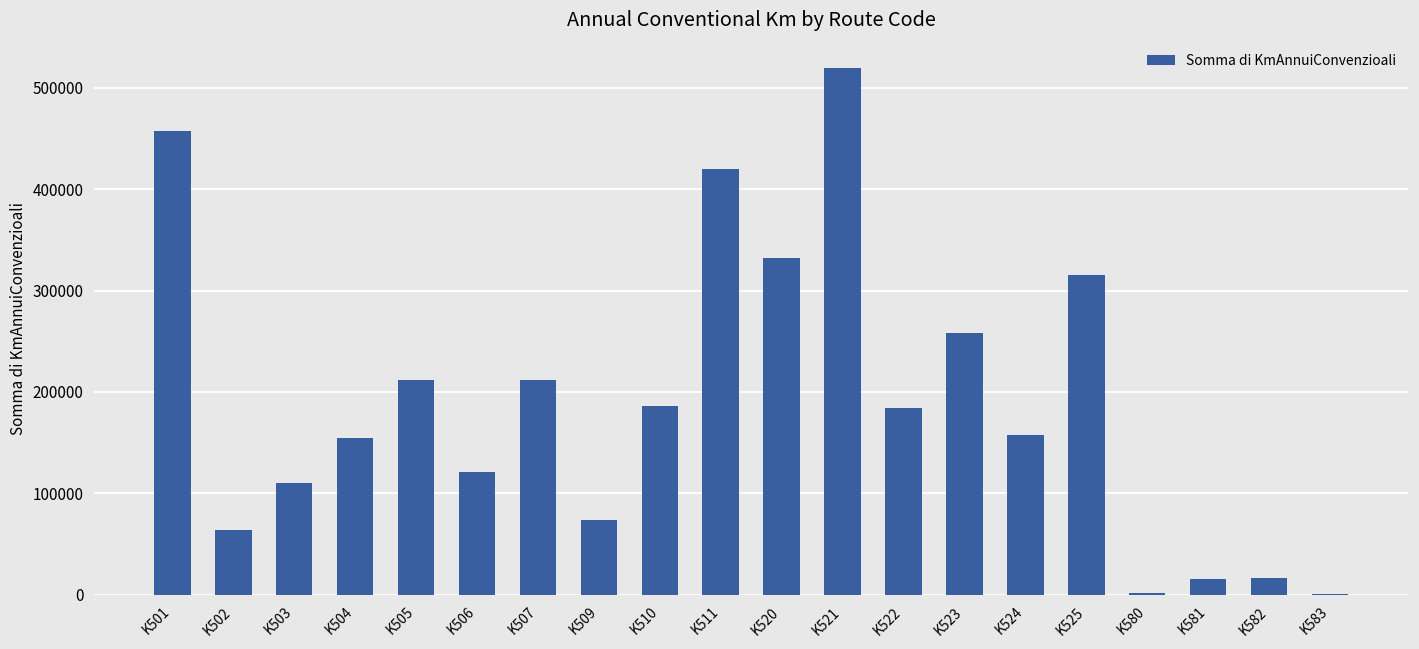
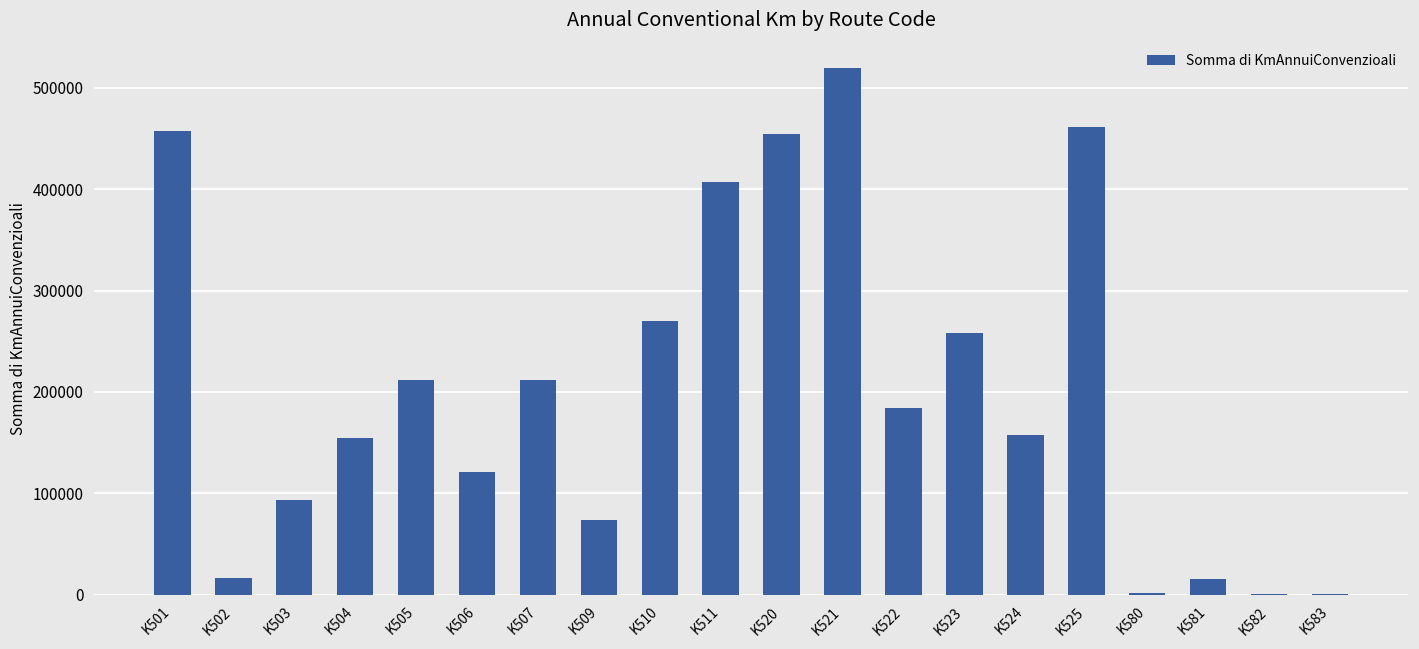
K502: 60000 -> 20000
K503: 110000 -> 90000
K510: 190000 -> 270000
K511: 420000 -> 410000
K520: 330000 -> 450000
K525: 320000 -> 460000
K582: 20000 -> 0
